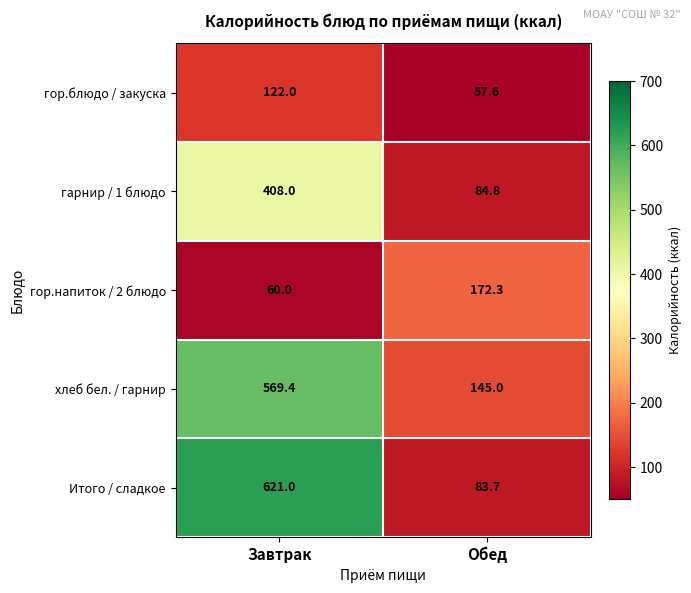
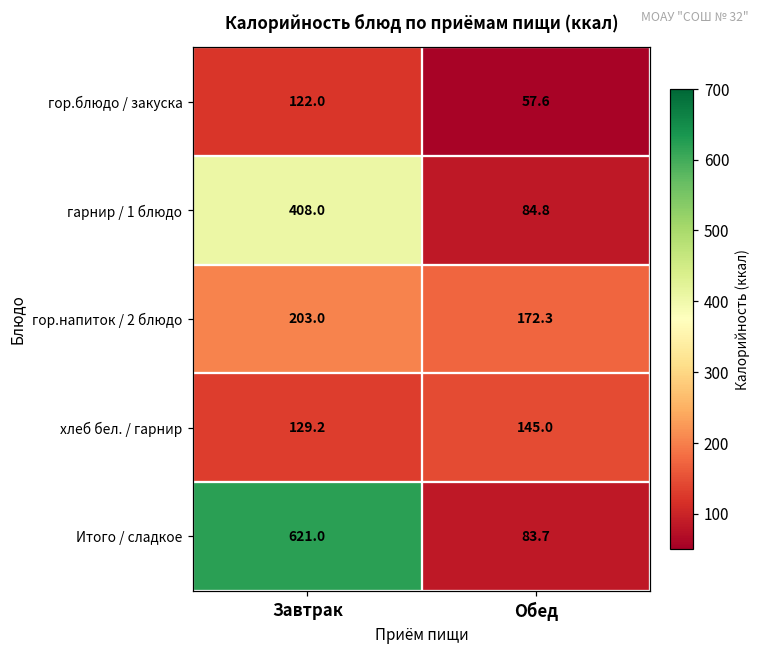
гор.напиток / 2 блюдо, Завтрак: 60.0 -> 203.0
хлеб бел. / гарнир, Завтрак: 569.4 -> 129.2
